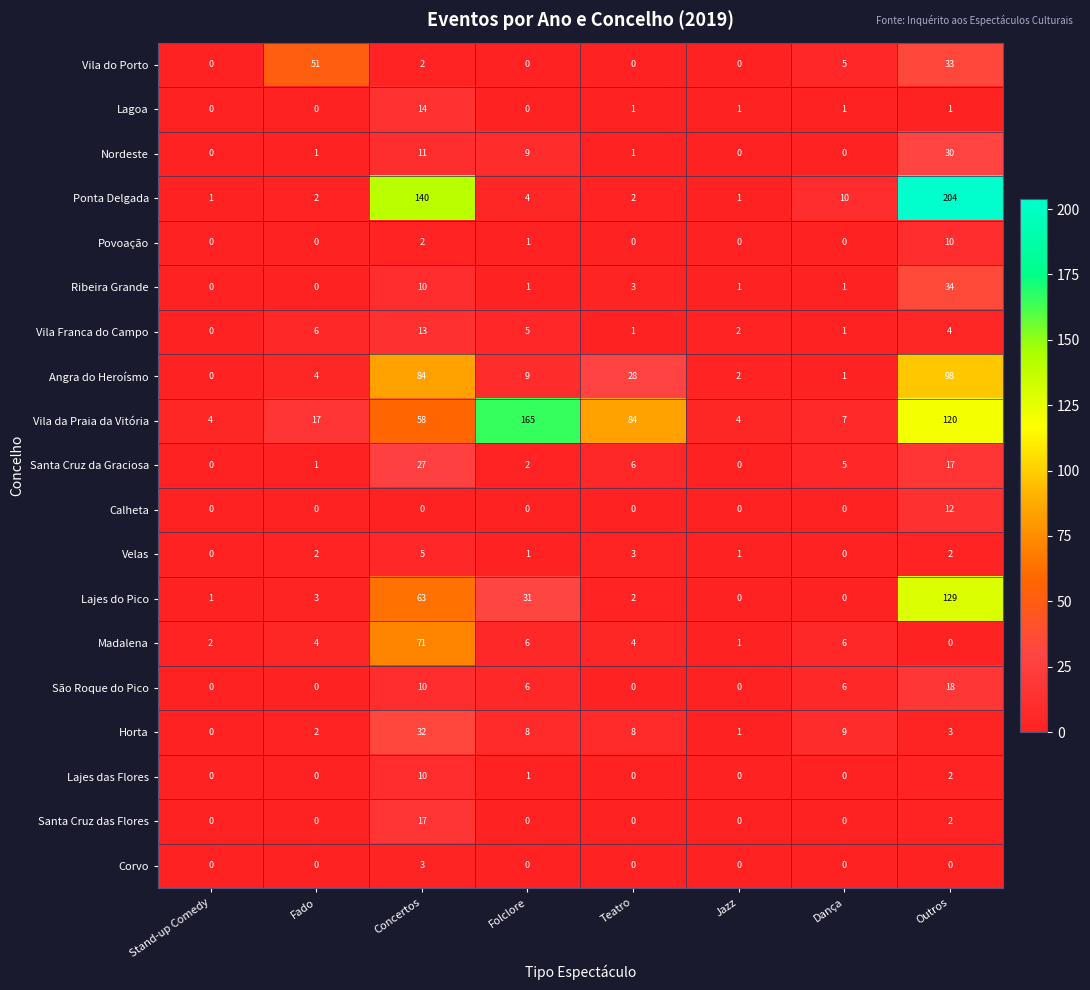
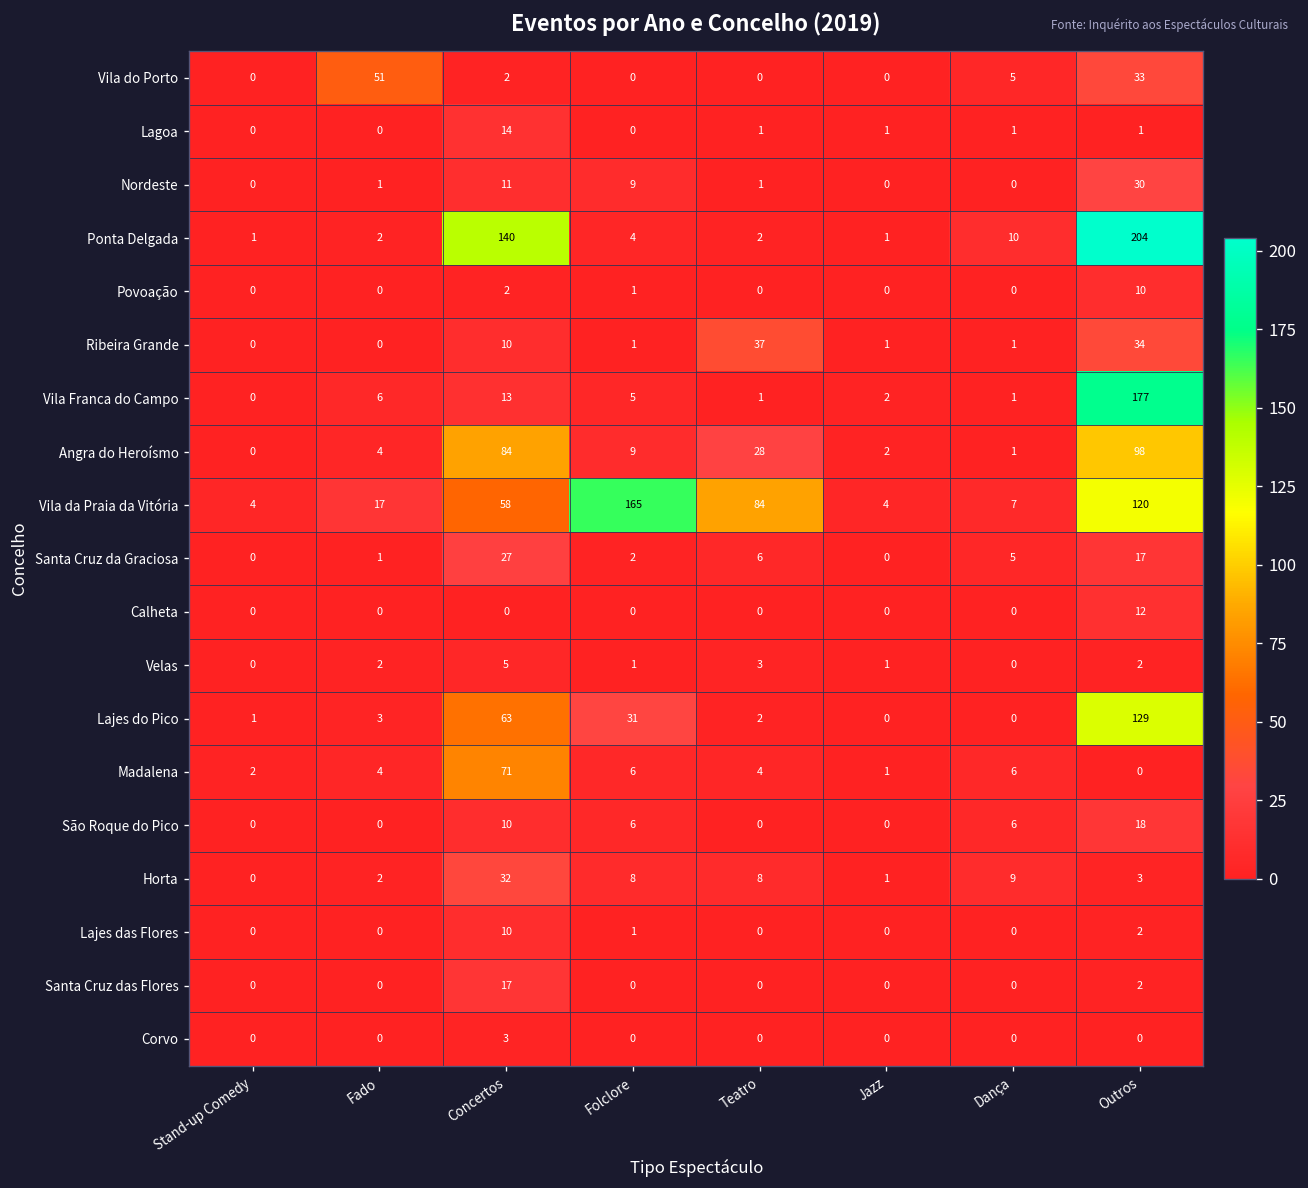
Ribeira Grande, Teatro: 3 -> 37
Vila Franca do Campo, Outros: 4 -> 177
